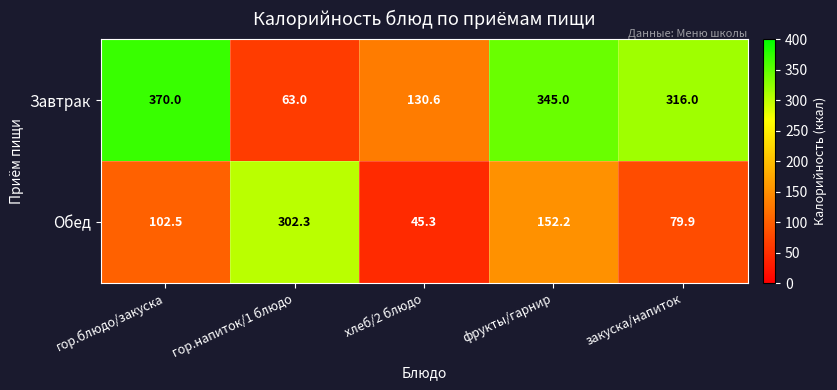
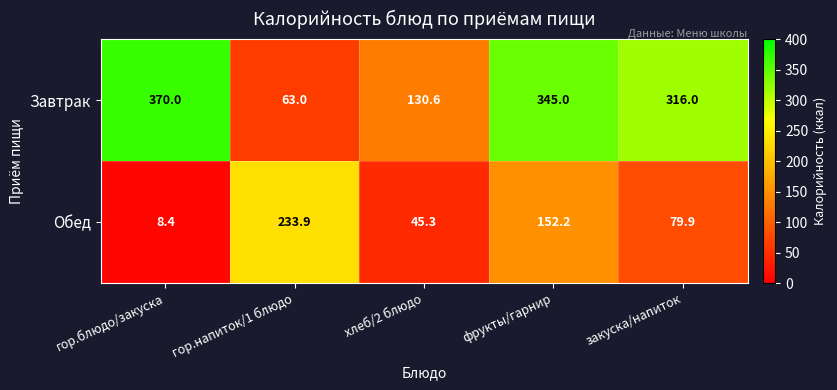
Обед, гор.блюдо/закуска: 102.5 -> 8.4
Обед, гор.напиток/1 блюдо: 302.3 -> 233.9
